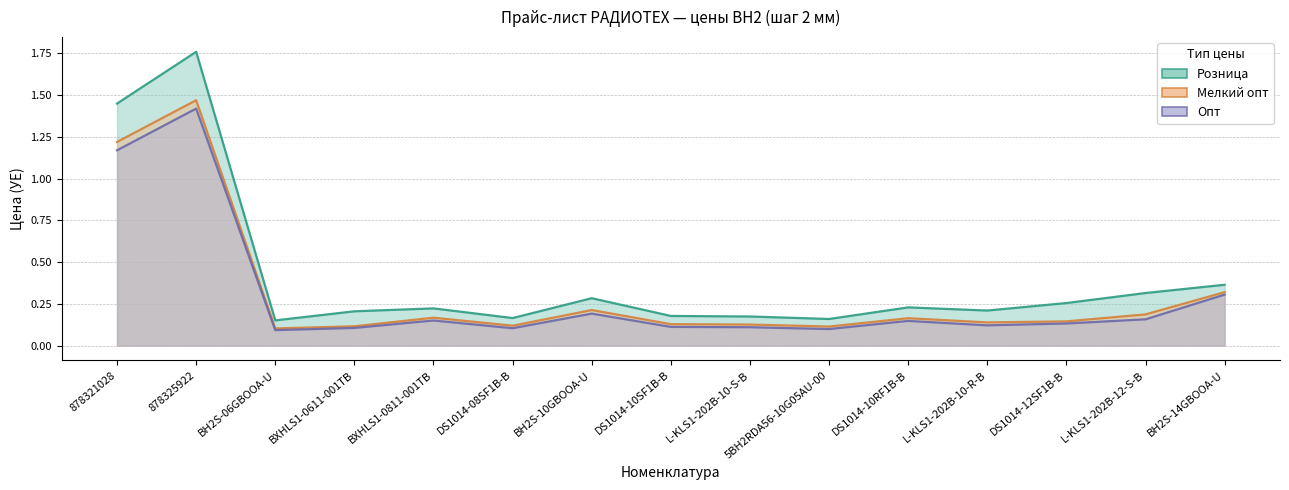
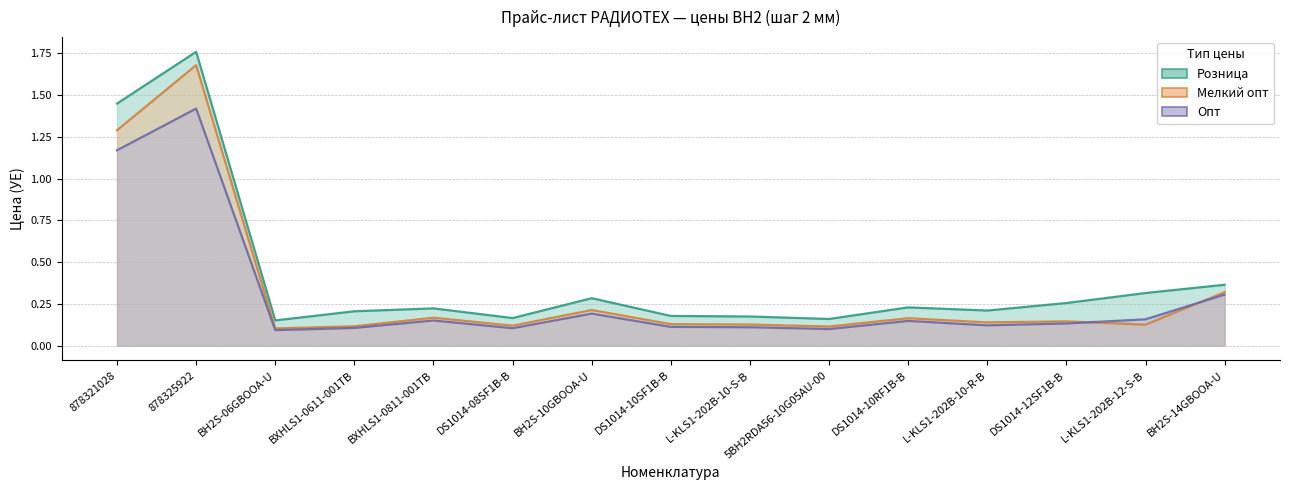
Мелкий опт, 878321028: 1.22 -> 1.29
Мелкий опт, 878325922: 1.47 -> 1.68
Мелкий опт, L-KLS1-202B-12-S-B: 0.19 -> 0.13
